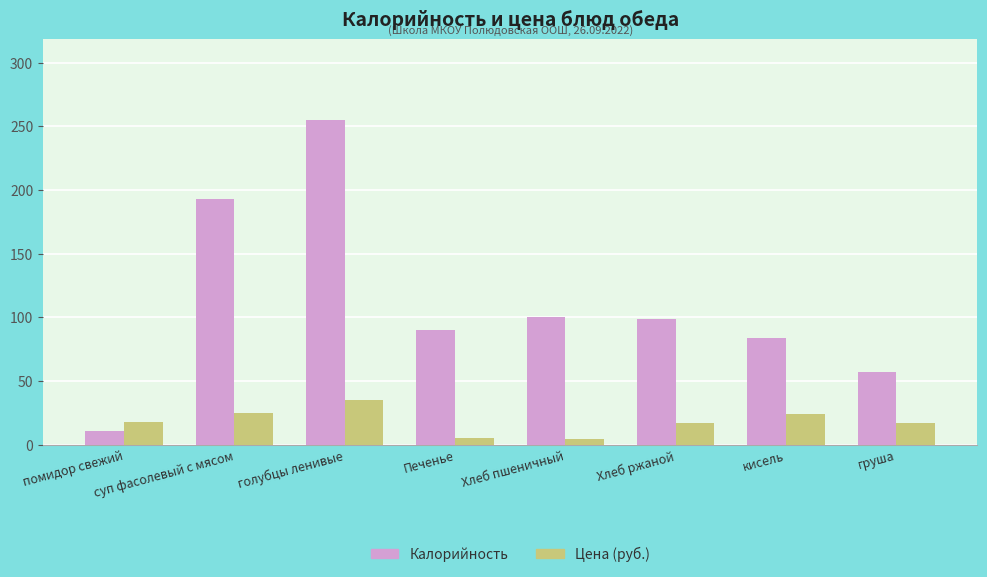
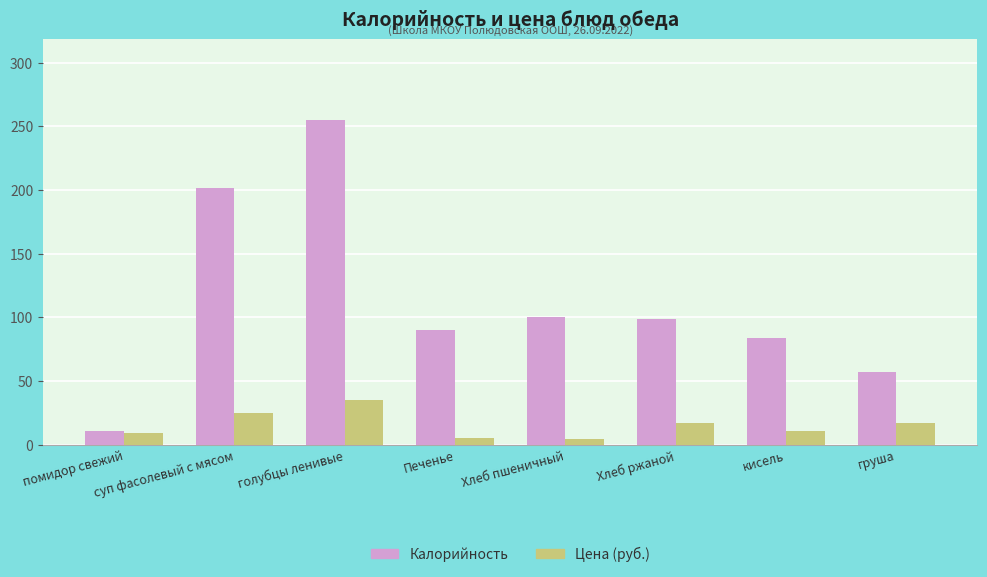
Цена (руб.), помидор свежий: 18 -> 9
Калорийность, суп фасолевый с мясом: 193 -> 202
Цена (руб.), кисель: 24 -> 11
